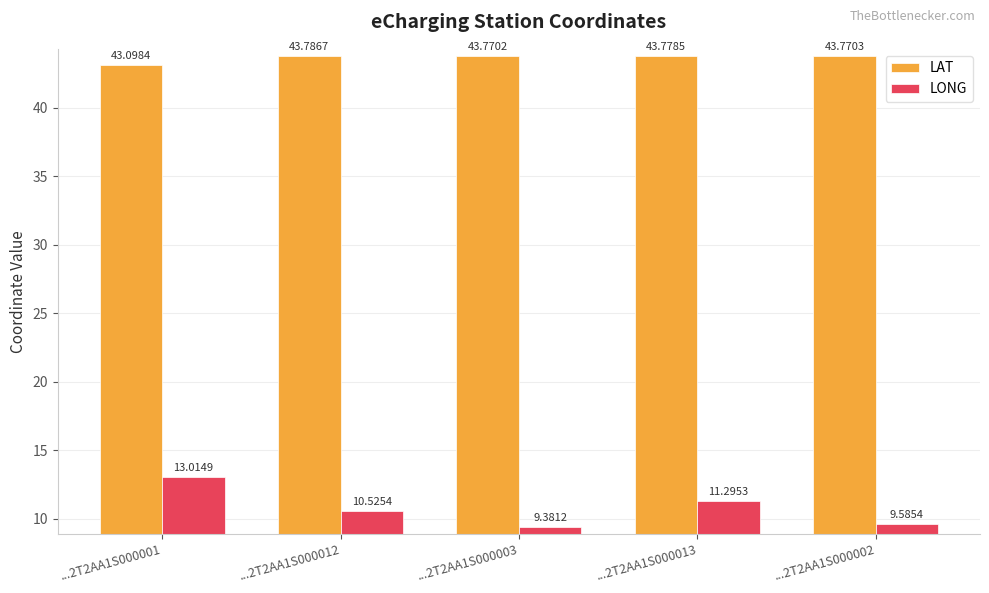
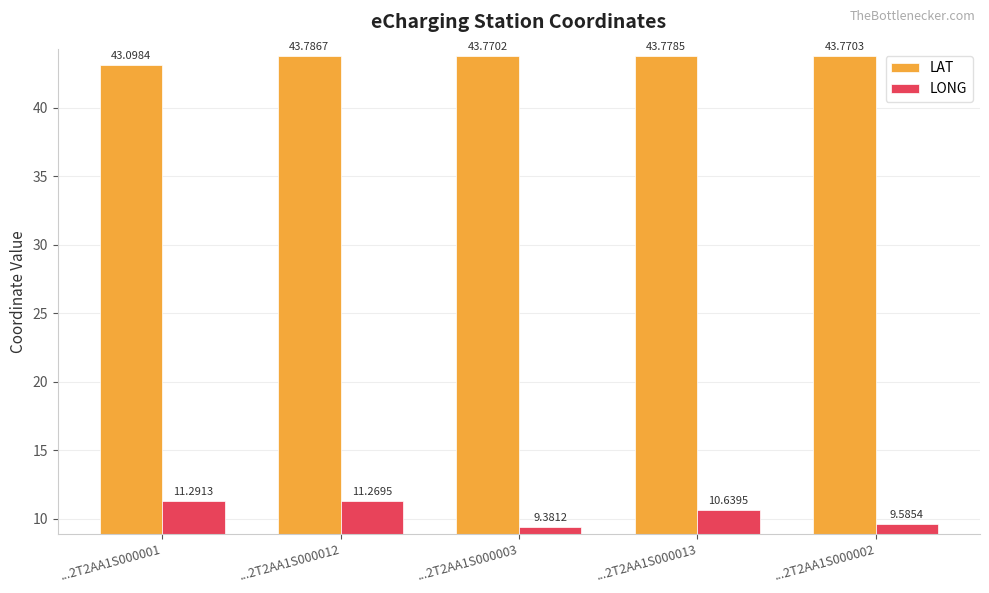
LONG, ...2T2AA1S000001: 13.0149 -> 11.2913
LONG, ...2T2AA1S000012: 10.5254 -> 11.2695
LONG, ...2T2AA1S000013: 11.2953 -> 10.6395
